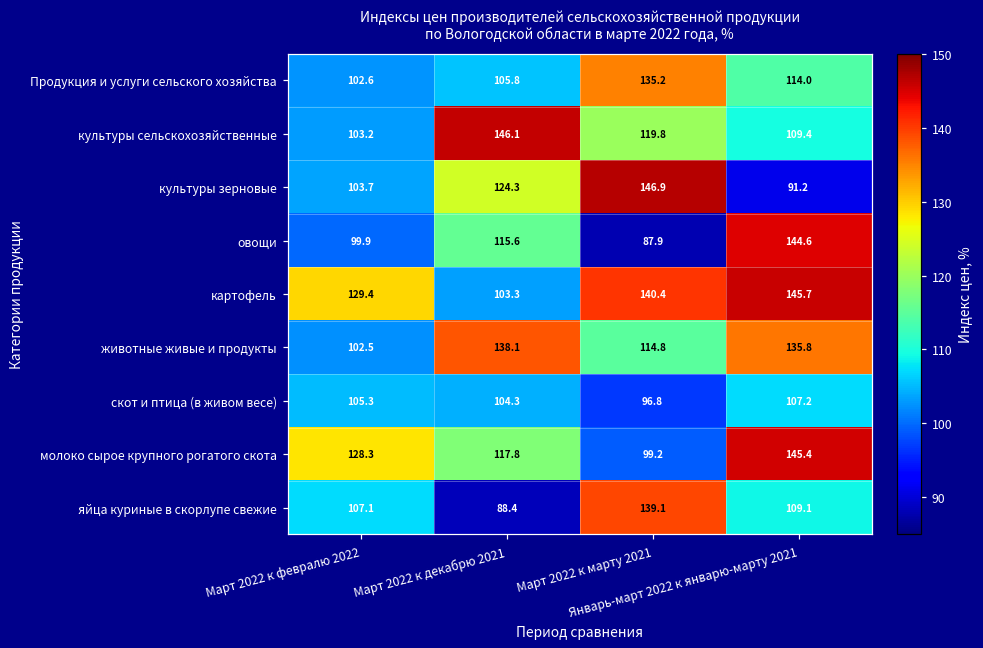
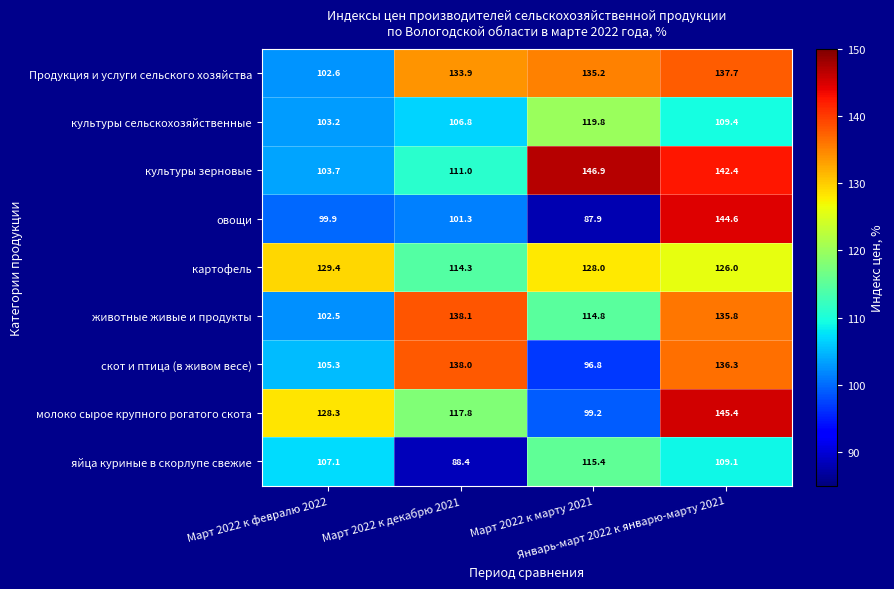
Продукция и услуги сельского хозяйства, Март 2022 к декабрю 2021: 105.8 -> 133.9
Продукция и услуги сельского хозяйства, Январь-март 2022 к январю-марту 2021: 114.0 -> 137.7
культуры сельскохозяйственные, Март 2022 к декабрю 2021: 146.1 -> 106.8
культуры зерновые, Март 2022 к декабрю 2021: 124.3 -> 111.0
культуры зерновые, Январь-март 2022 к январю-марту 2021: 91.2 -> 142.4
овощи, Март 2022 к декабрю 2021: 115.6 -> 101.3
картофель, Март 2022 к декабрю 2021: 103.3 -> 114.3
картофель, Март 2022 к марту 2021: 140.4 -> 128.0
картофель, Январь-март 2022 к январю-марту 2021: 145.7 -> 126.0
скот и птица (в живом весе), Март 2022 к декабрю 2021: 104.3 -> 138.0
скот и птица (в живом весе), Январь-март 2022 к январю-марту 2021: 107.2 -> 136.3
яйца куриные в скорлупе свежие, Март 2022 к марту 2021: 139.1 -> 115.4
